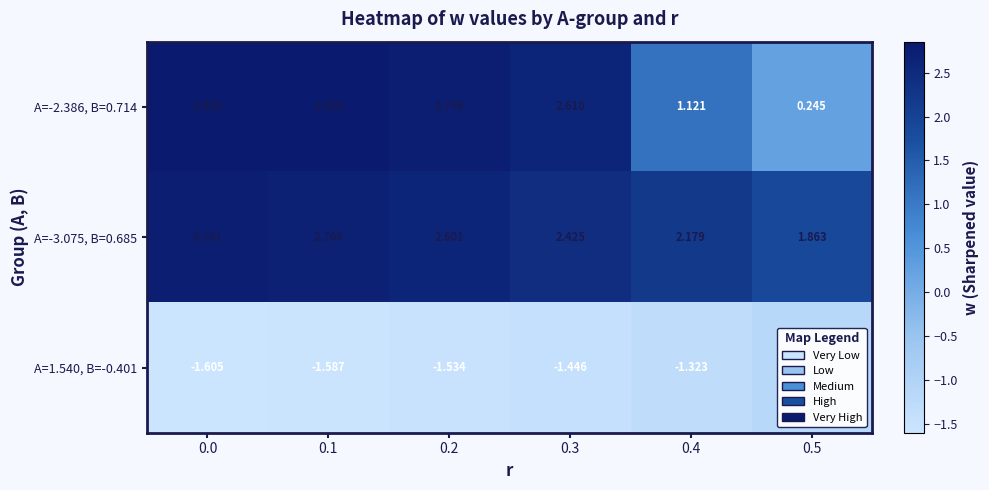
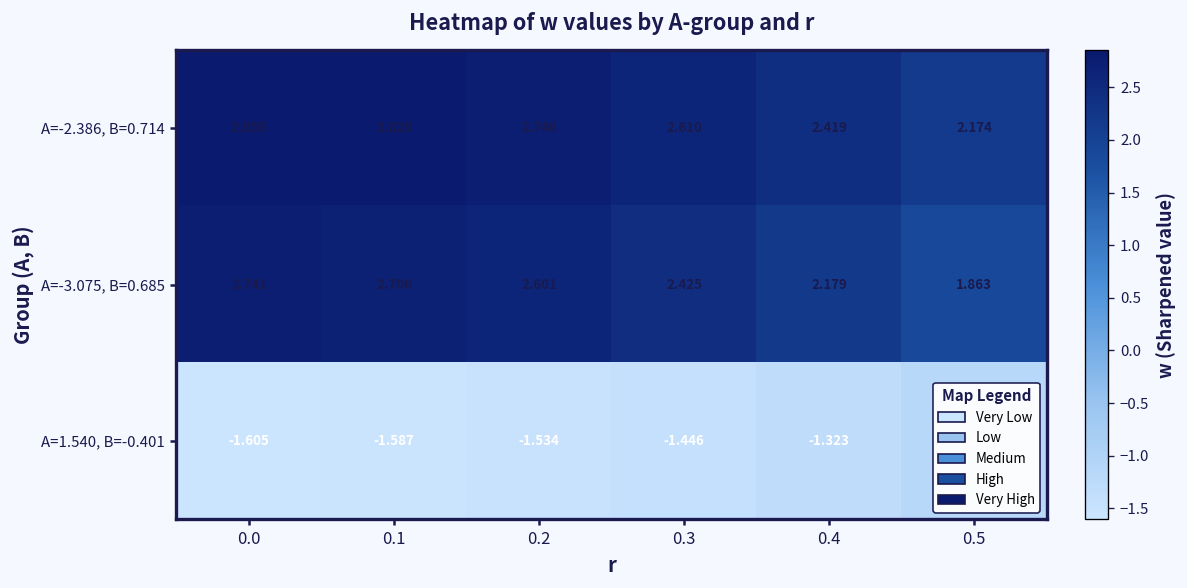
A=-2.386, B=0.714, 0.4: 1.121 -> 2.419
A=-2.386, B=0.714, 0.5: 0.245 -> 2.174
